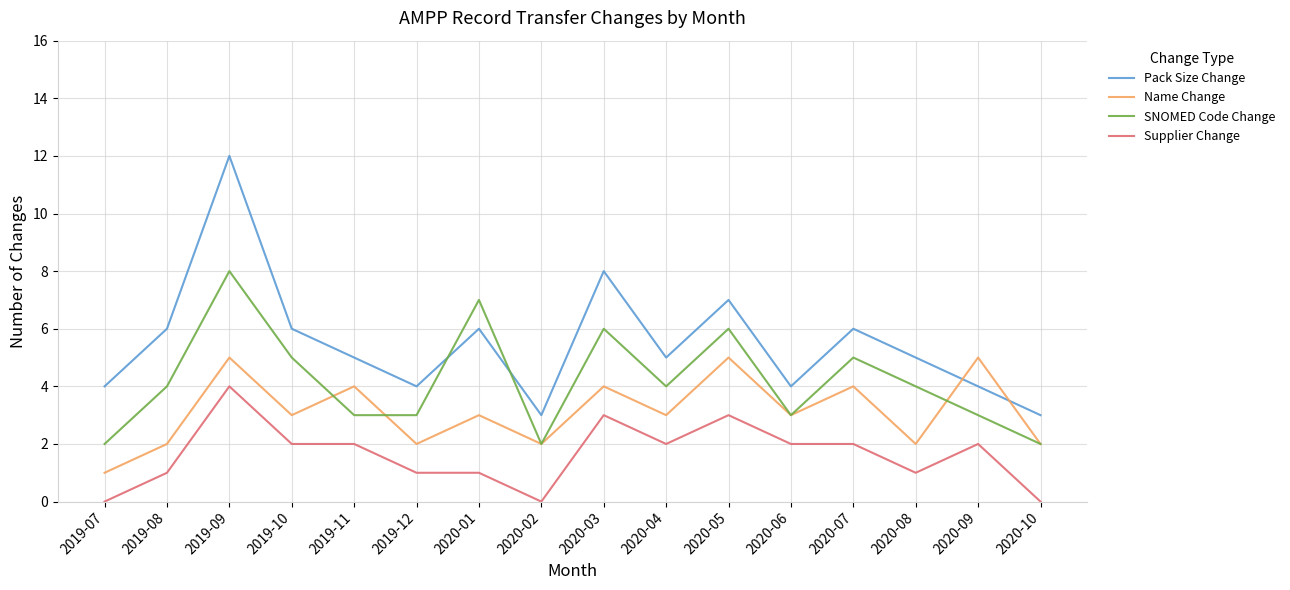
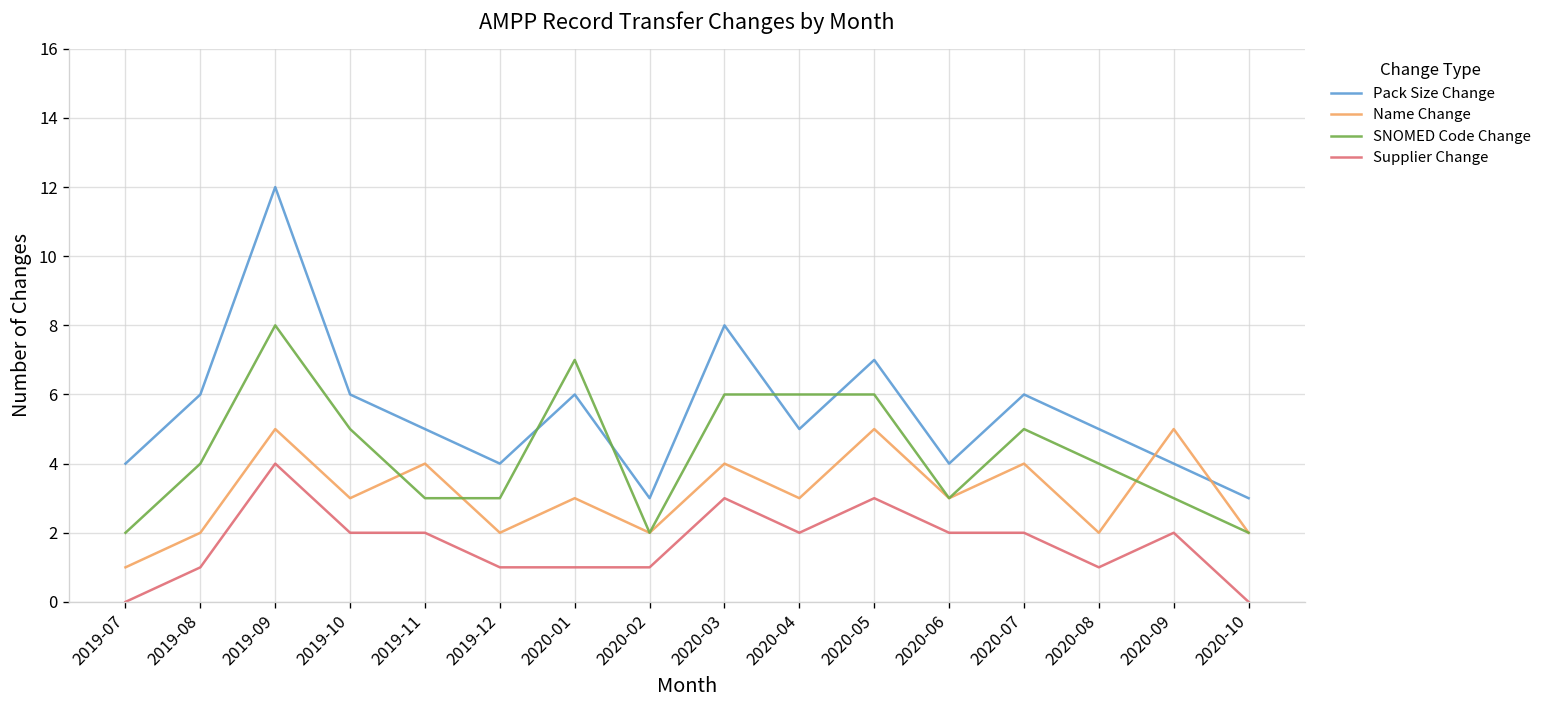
Supplier Change, 2020-02: 0 -> 1
SNOMED Code Change, 2020-04: 4 -> 6
